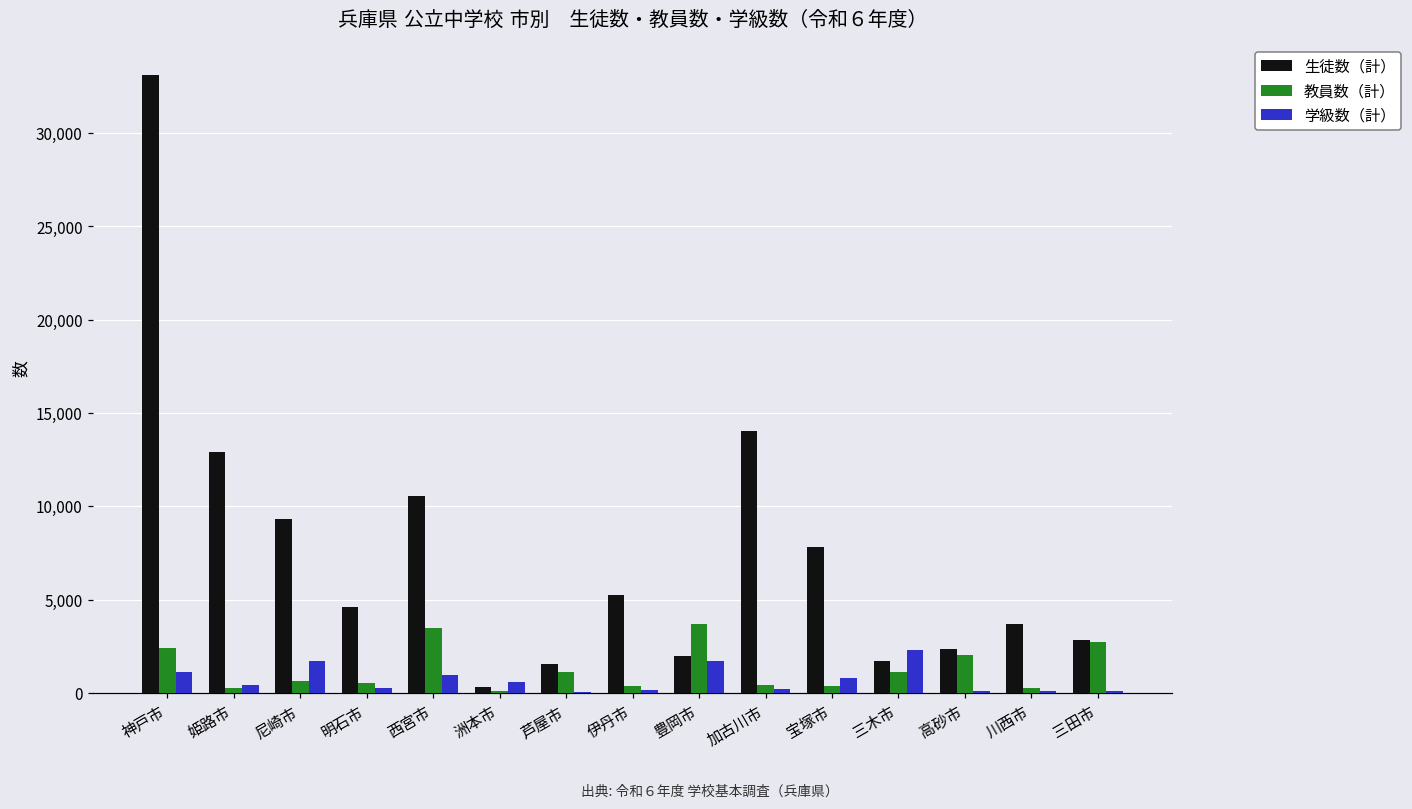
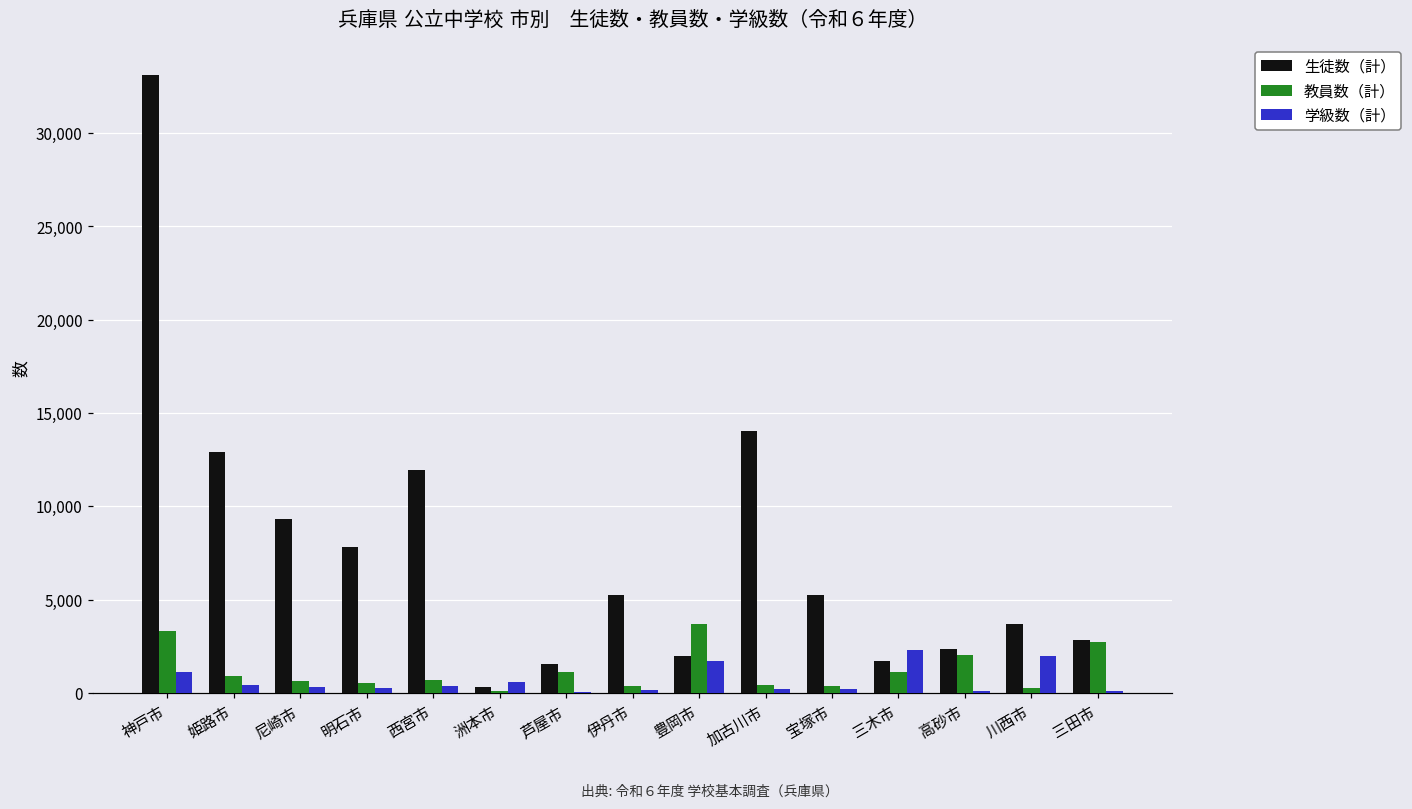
教員数（計）, 神戸市: 2,400 -> 3,300
教員数（計）, 姫路市: 200 -> 900
学級数（計）, 尼崎市: 1,700 -> 300
生徒数（計）, 明石市: 4,600 -> 7,800
生徒数（計）, 西宮市: 10,500 -> 11,900
教員数（計）, 西宮市: 3,500 -> 700
学級数（計）, 西宮市: 1,000 -> 300
生徒数（計）, 宝塚市: 7,800 -> 5,200
学級数（計）, 宝塚市: 800 -> 200
学級数（計）, 川西市: 100 -> 2,000
